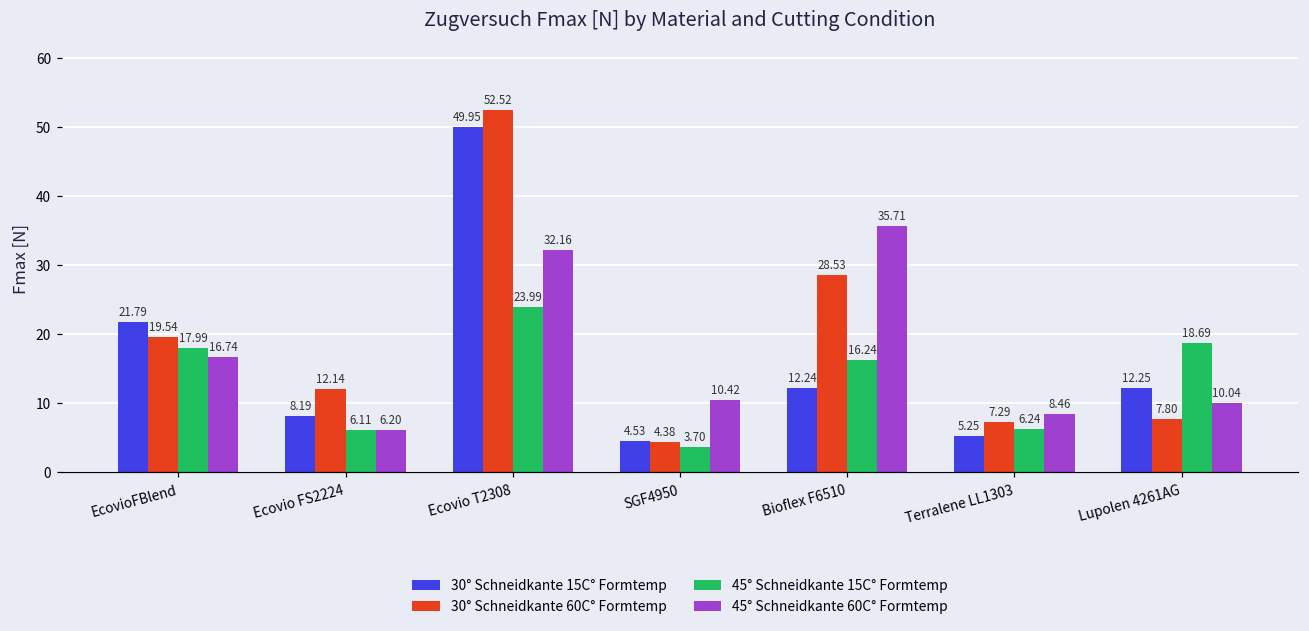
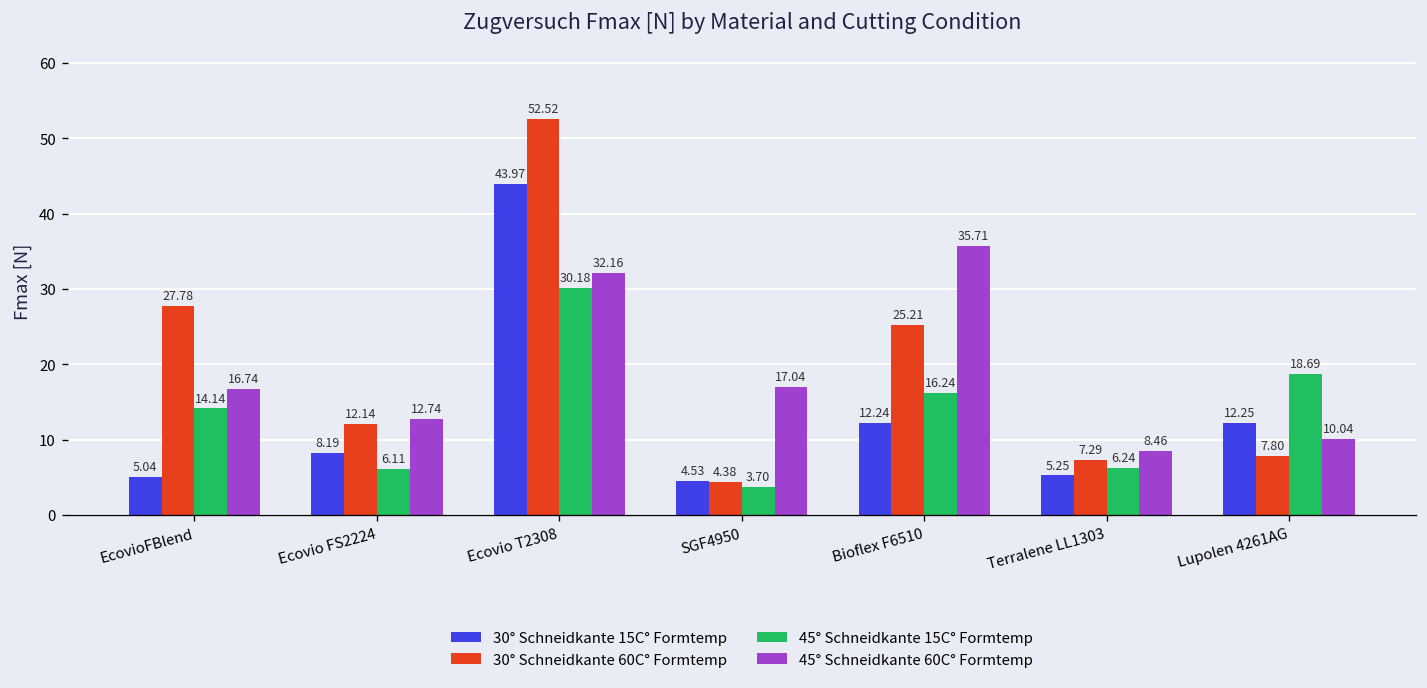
30° Schneidkante 15C° Formtemp, EcovioFBlend: 21.79 -> 5.04
30° Schneidkante 60C° Formtemp, EcovioFBlend: 19.54 -> 27.78
45° Schneidkante 15C° Formtemp, EcovioFBlend: 17.99 -> 14.14
45° Schneidkante 60C° Formtemp, Ecovio FS2224: 6.20 -> 12.74
30° Schneidkante 15C° Formtemp, Ecovio T2308: 49.95 -> 43.97
45° Schneidkante 15C° Formtemp, Ecovio T2308: 23.99 -> 30.18
45° Schneidkante 60C° Formtemp, SGF4950: 10.42 -> 17.04
30° Schneidkante 60C° Formtemp, Bioflex F6510: 28.53 -> 25.21
